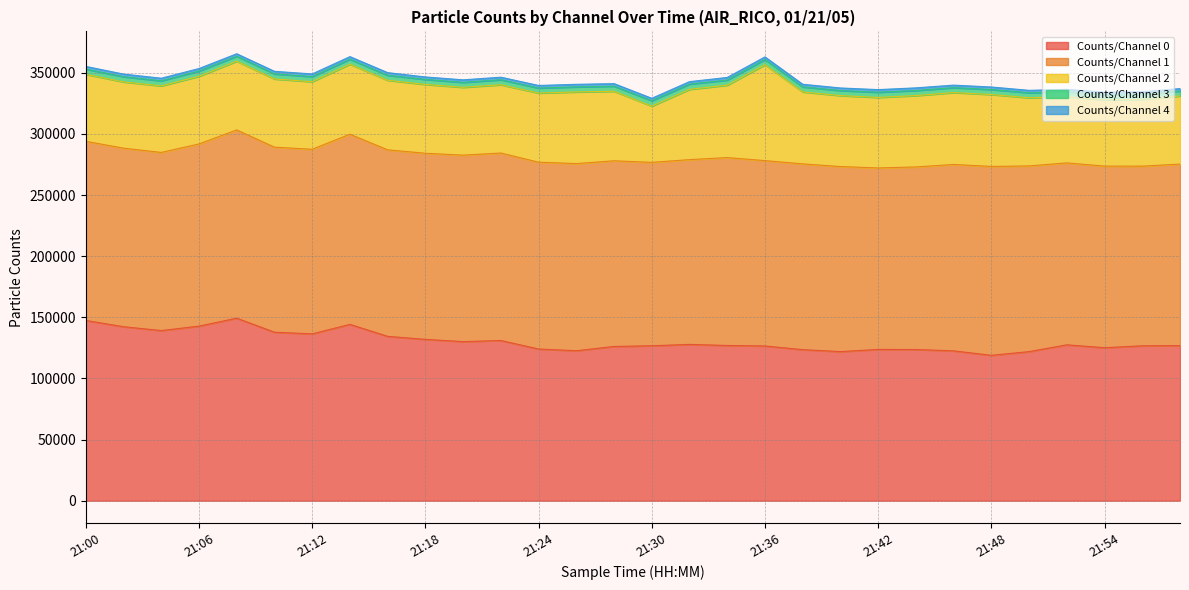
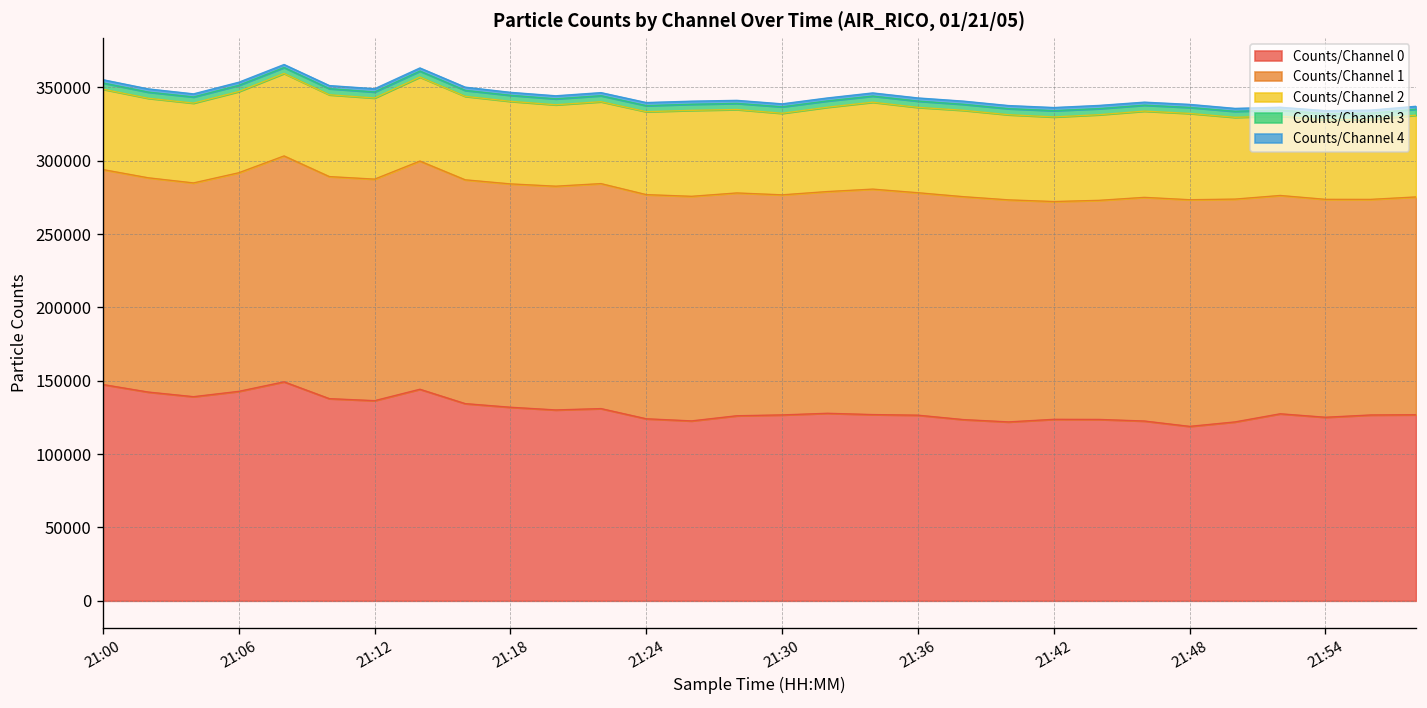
Counts/Channel 2, 21:30: 46000 -> 56000
Counts/Channel 2, 21:36: 78000 -> 58000
